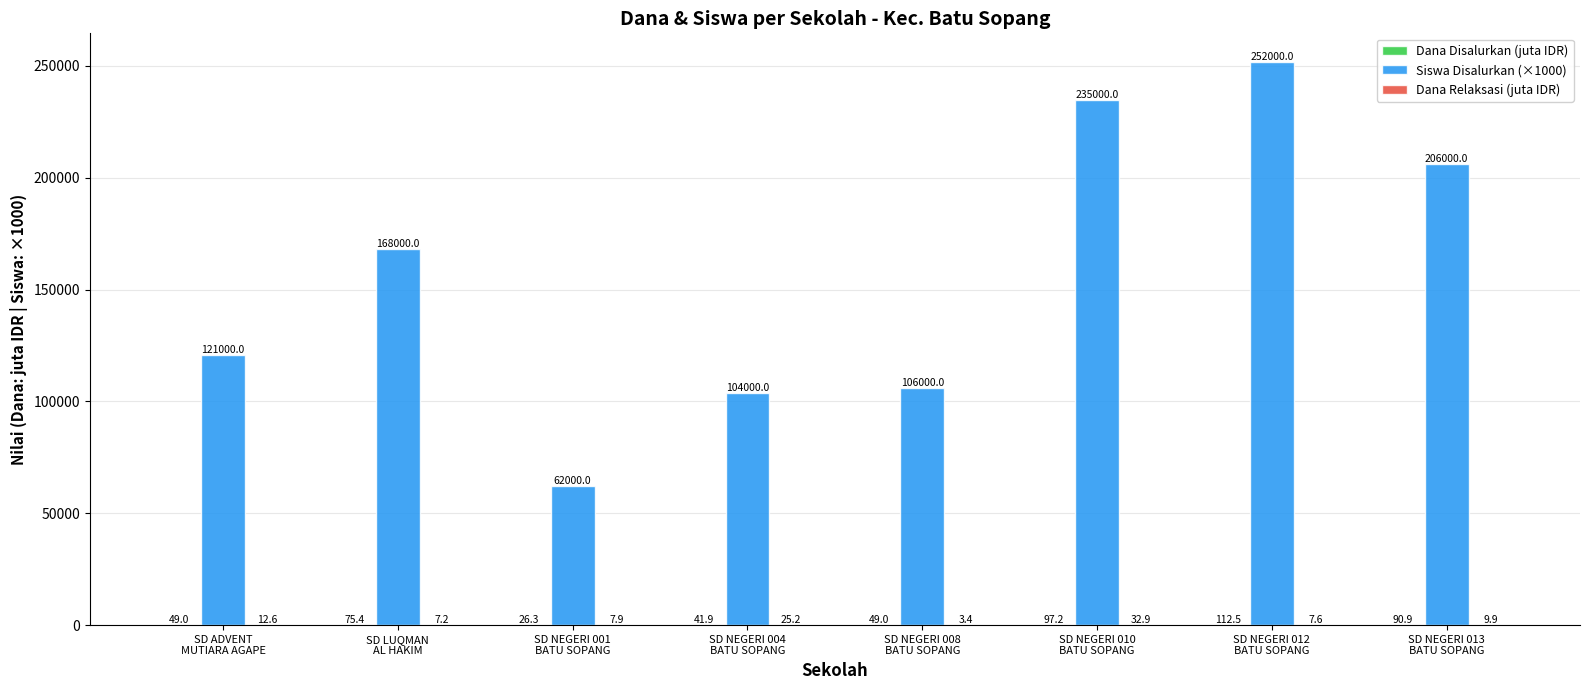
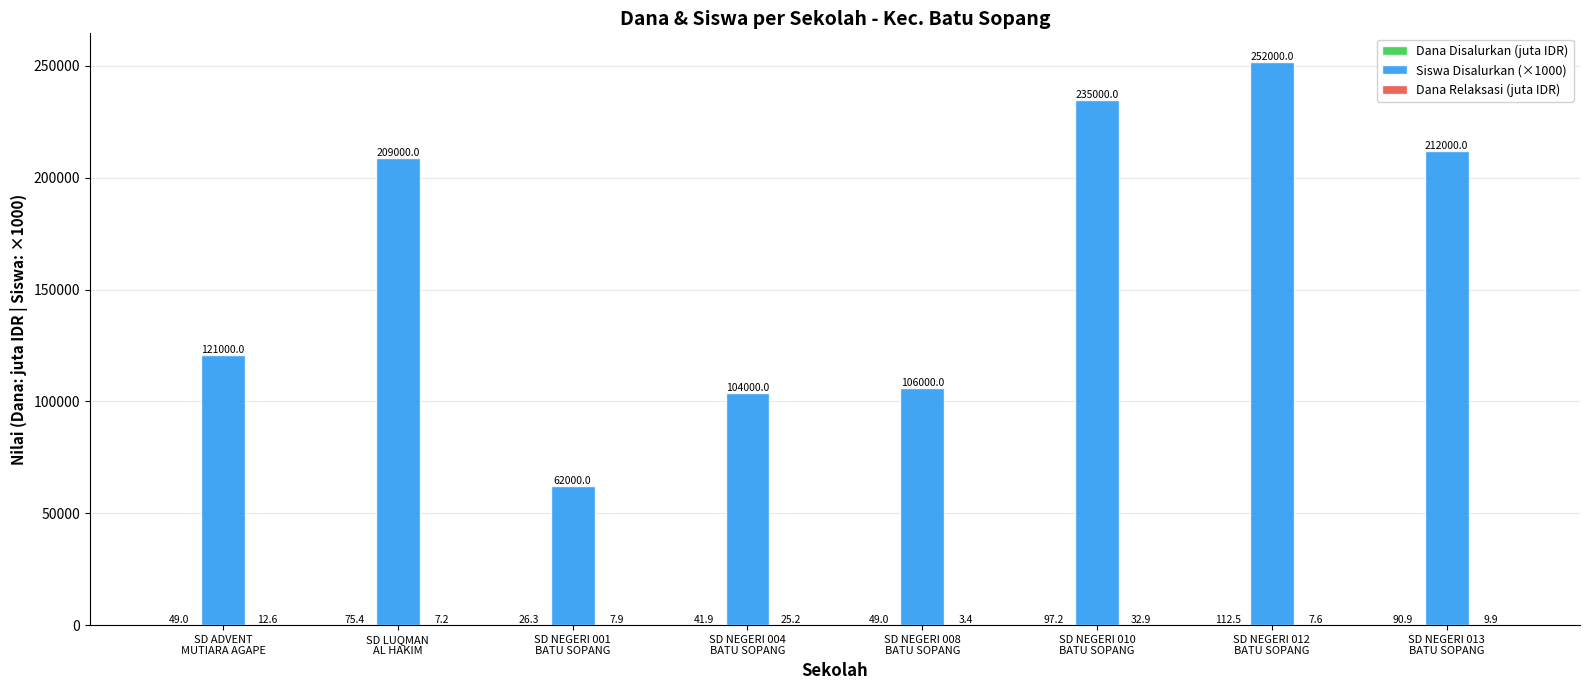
Siswa Disalurkan (×1000), SD LUQMAN AL HAKIM: 168000.0 -> 209000.0
Siswa Disalurkan (×1000), SD NEGERI 013 BATU SOPANG: 206000.0 -> 212000.0
